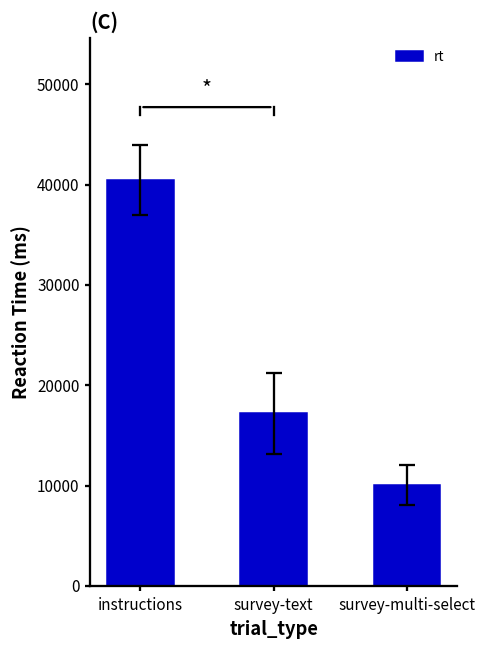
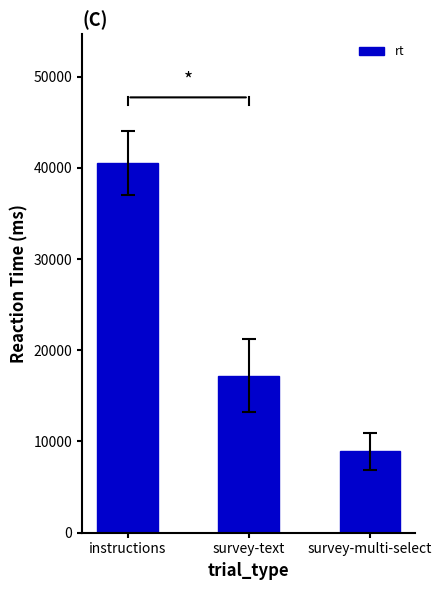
rt, survey-multi-select: 10000 -> 9000
